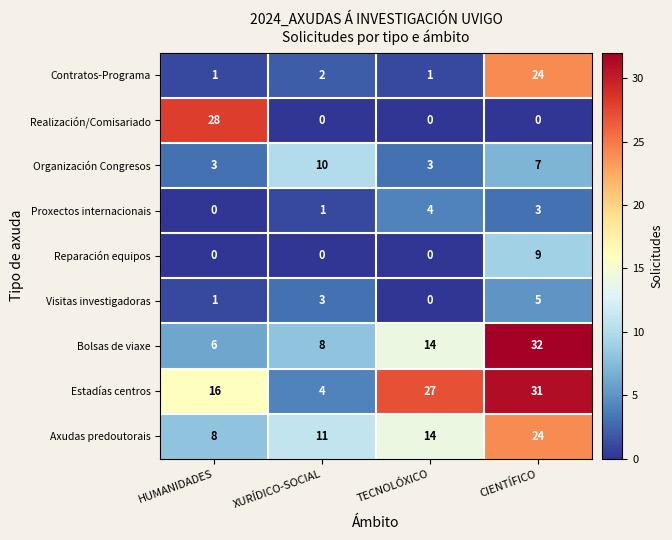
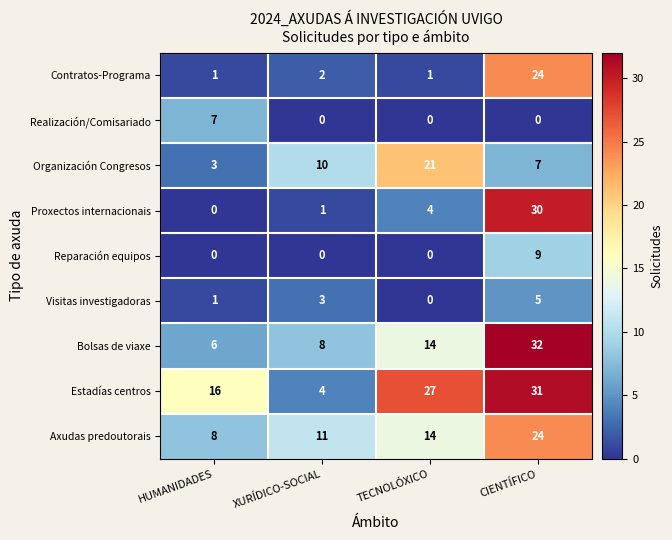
Realización/Comisariado, HUMANIDADES: 28 -> 7
Organización Congresos, TECNOLÓXICO: 3 -> 21
Proxectos internacionais, CIENTÍFICO: 3 -> 30
